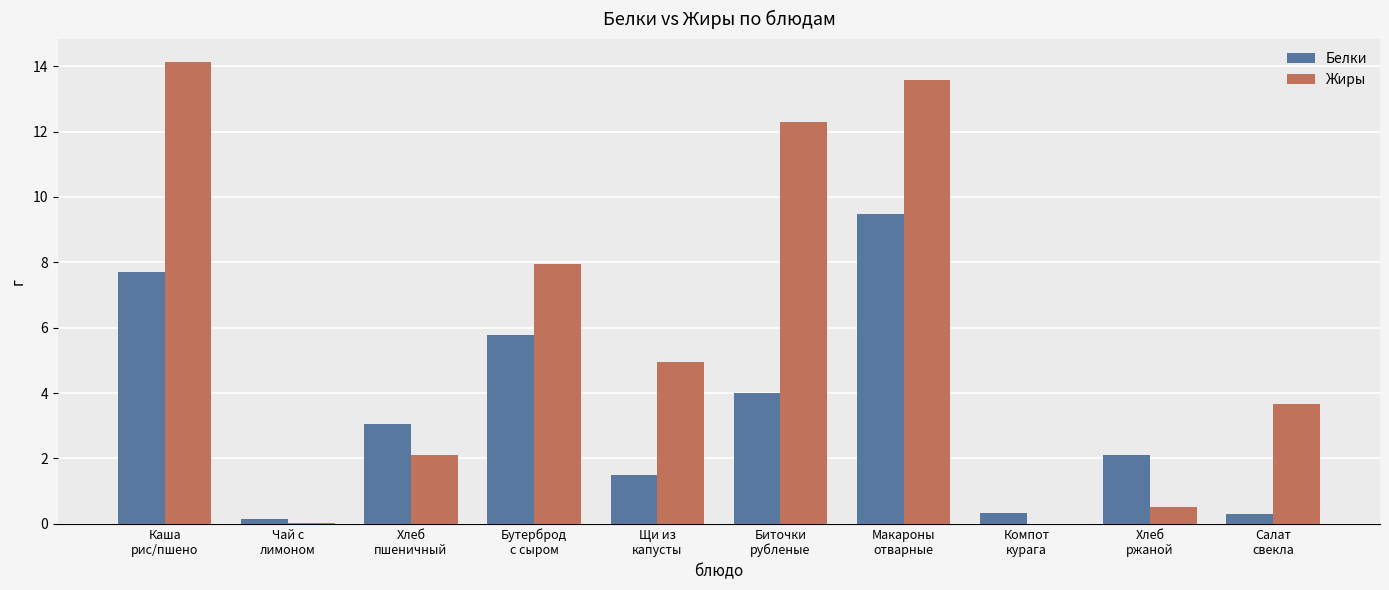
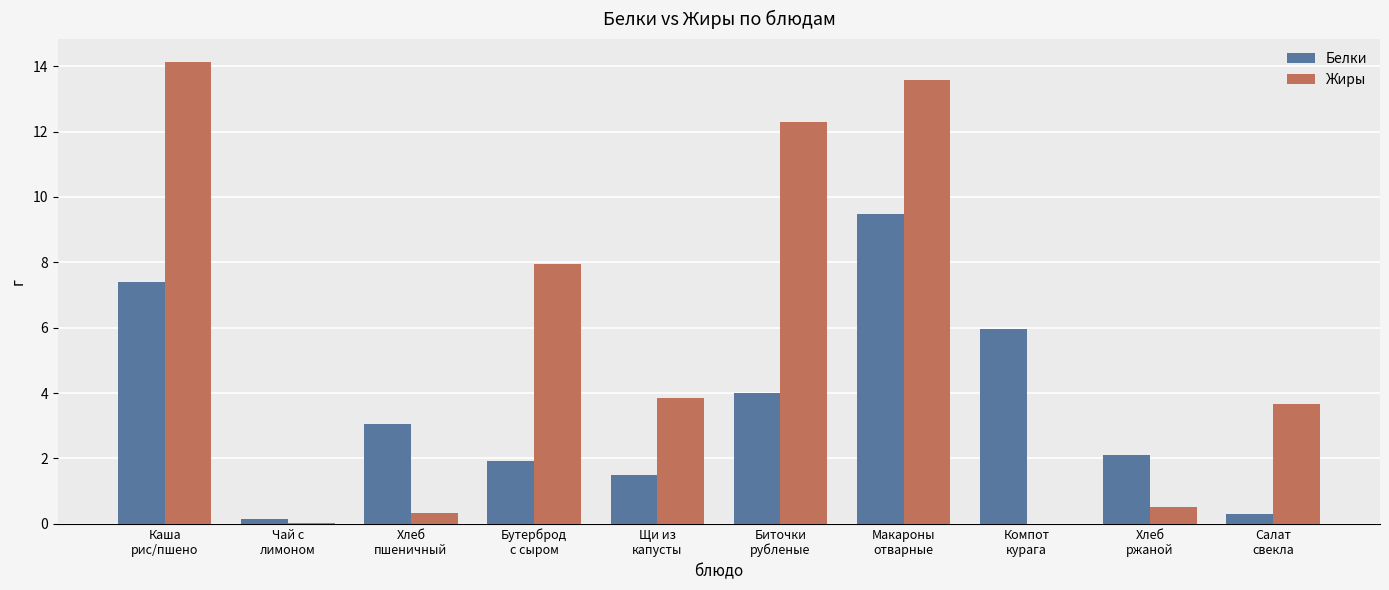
Белки, Каша рис/пшено: 7.7 -> 7.4
Жиры, Хлеб пшеничный: 2.1 -> 0.3
Белки, Бутерброд с сыром: 5.8 -> 1.9
Жиры, Щи из капусты: 4.9 -> 3.8
Белки, Компот курага: 0.3 -> 6.0
